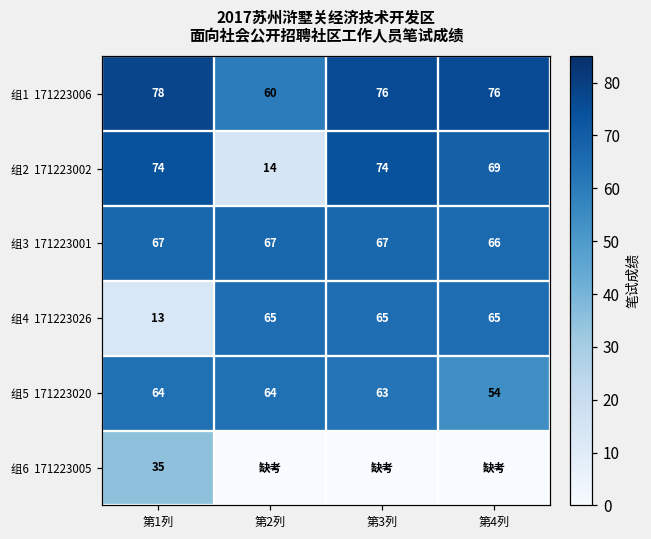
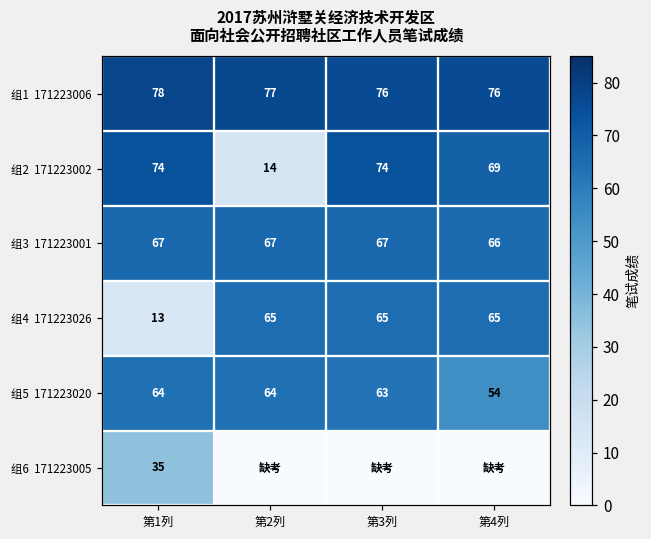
组1 171223006, 第2列: 60 -> 77
